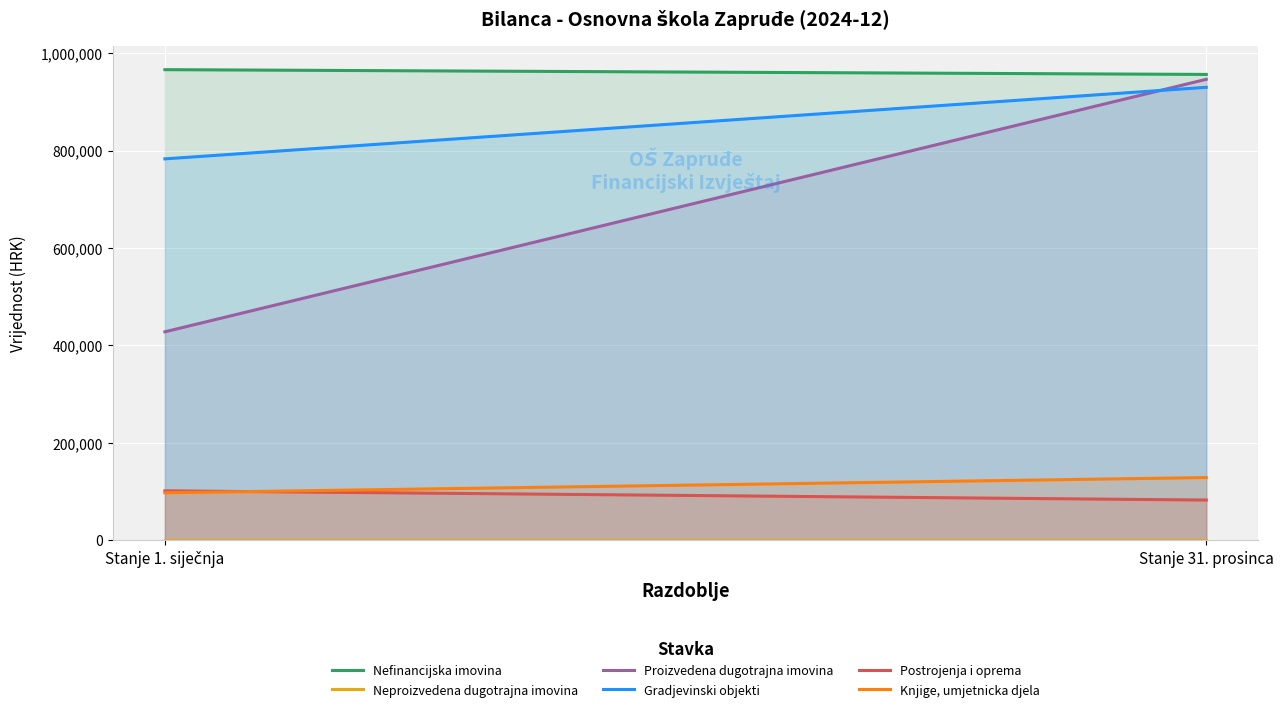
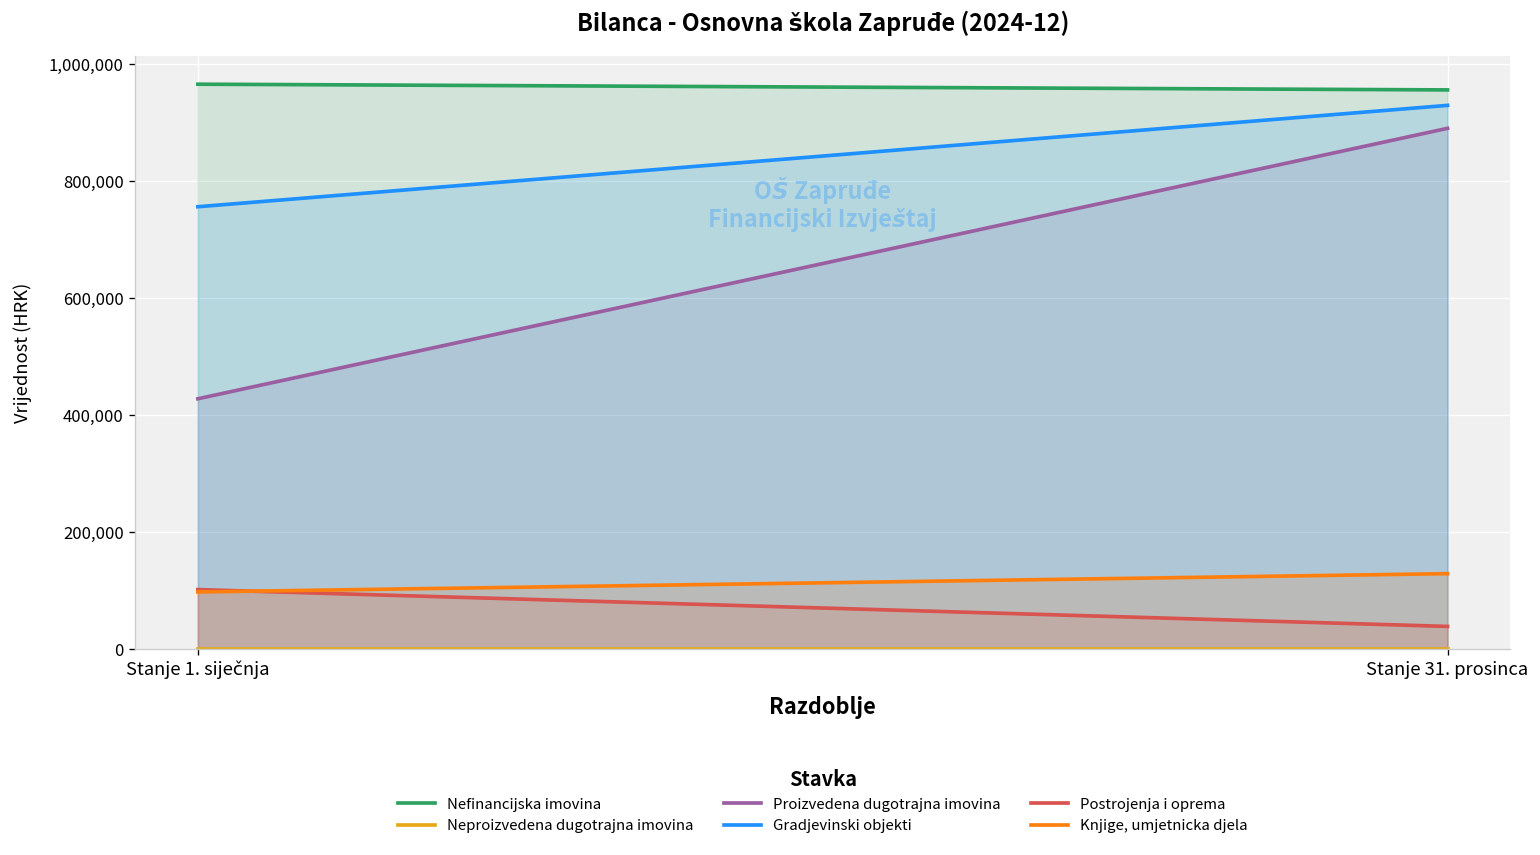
Gradjevinski objekti, Stanje 1. siječnja: 780,000 -> 760,000
Proizvedena dugotrajna imovina, Stanje 31. prosinca: 950,000 -> 890,000
Postrojenja i oprema, Stanje 31. prosinca: 80,000 -> 40,000
